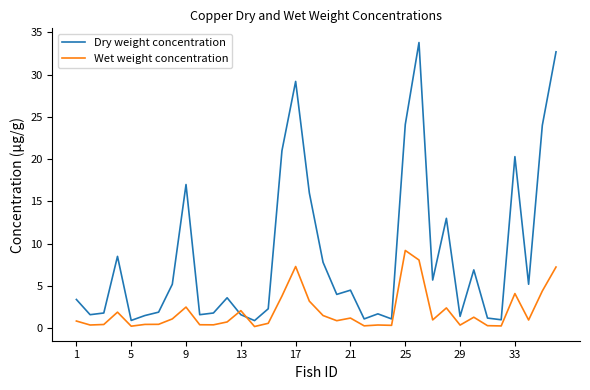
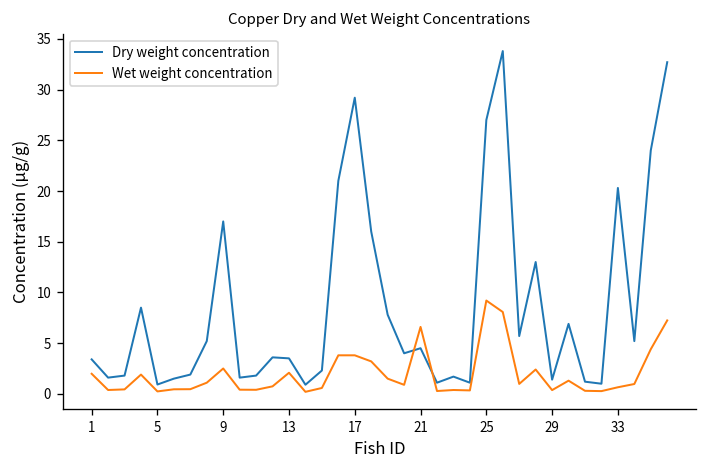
Wet weight concentration, 1: 1 -> 2
Dry weight concentration, 13: 2 -> 4
Wet weight concentration, 17: 7 -> 4
Wet weight concentration, 21: 1 -> 7
Dry weight concentration, 25: 24 -> 27
Wet weight concentration, 33: 4 -> 1
